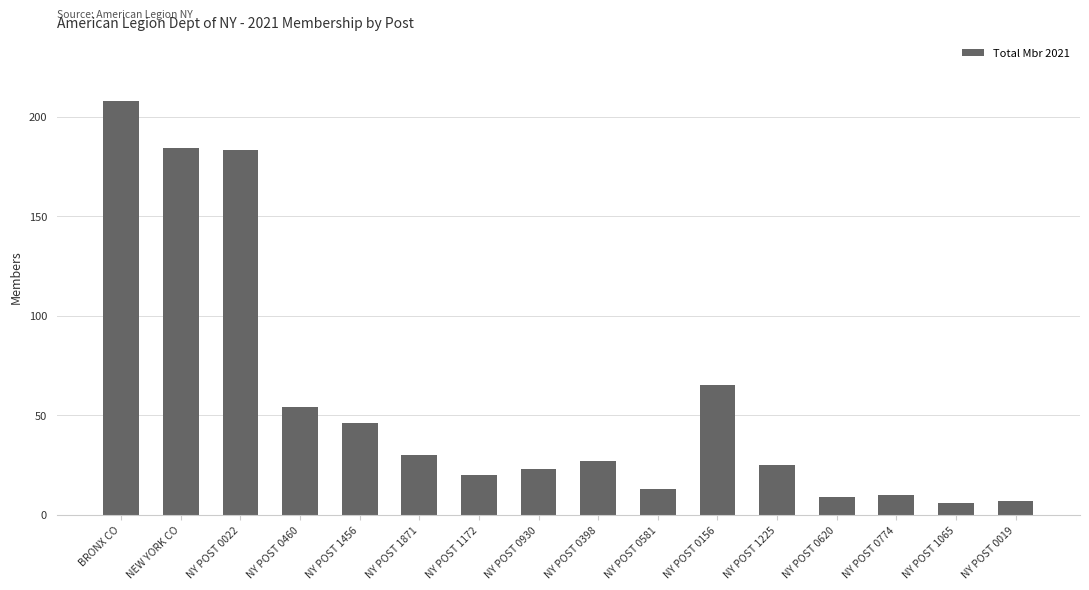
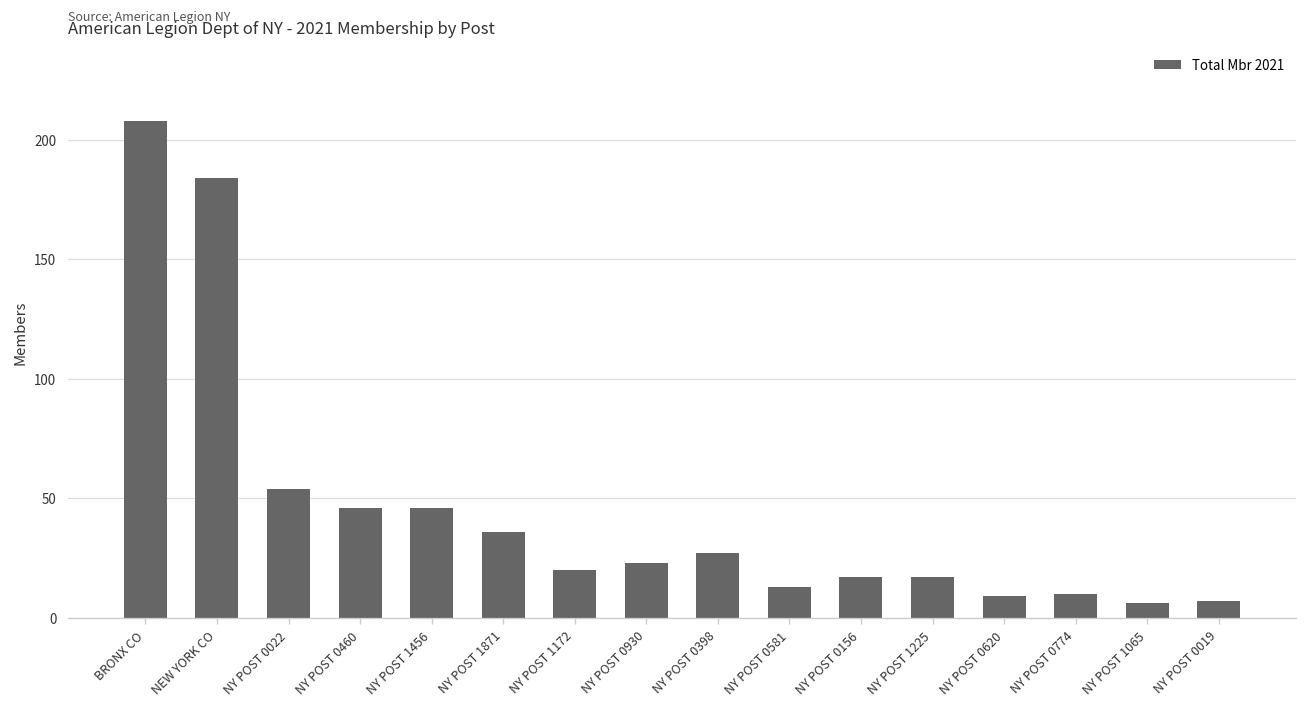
NY POST 0022: 183 -> 54
NY POST 0460: 54 -> 46
NY POST 1871: 30 -> 36
NY POST 0156: 65 -> 17
NY POST 1225: 25 -> 17
